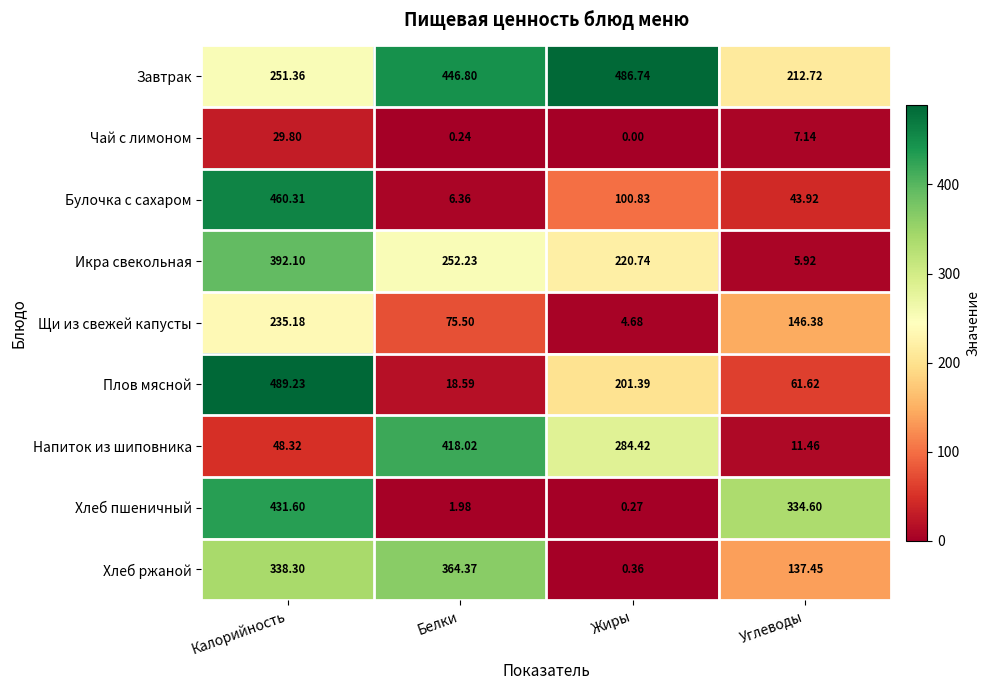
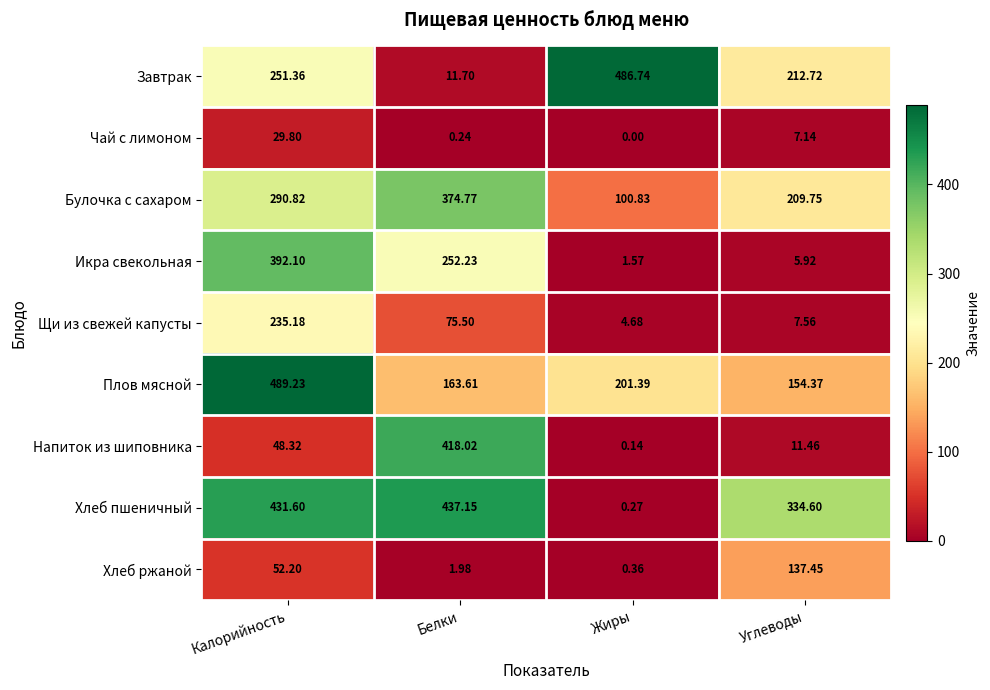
Завтрак, Белки: 446.80 -> 11.70
Булочка с сахаром, Калорийность: 460.31 -> 290.82
Булочка с сахаром, Белки: 6.36 -> 374.77
Булочка с сахаром, Углеводы: 43.92 -> 209.75
Икра свекольная, Жиры: 220.74 -> 1.57
Щи из свежей капусты, Углеводы: 146.38 -> 7.56
Плов мясной, Белки: 18.59 -> 163.61
Плов мясной, Углеводы: 61.62 -> 154.37
Напиток из шиповника, Жиры: 284.42 -> 0.14
Хлеб пшеничный, Белки: 1.98 -> 437.15
Хлеб ржаной, Калорийность: 338.30 -> 52.20
Хлеб ржаной, Белки: 364.37 -> 1.98
